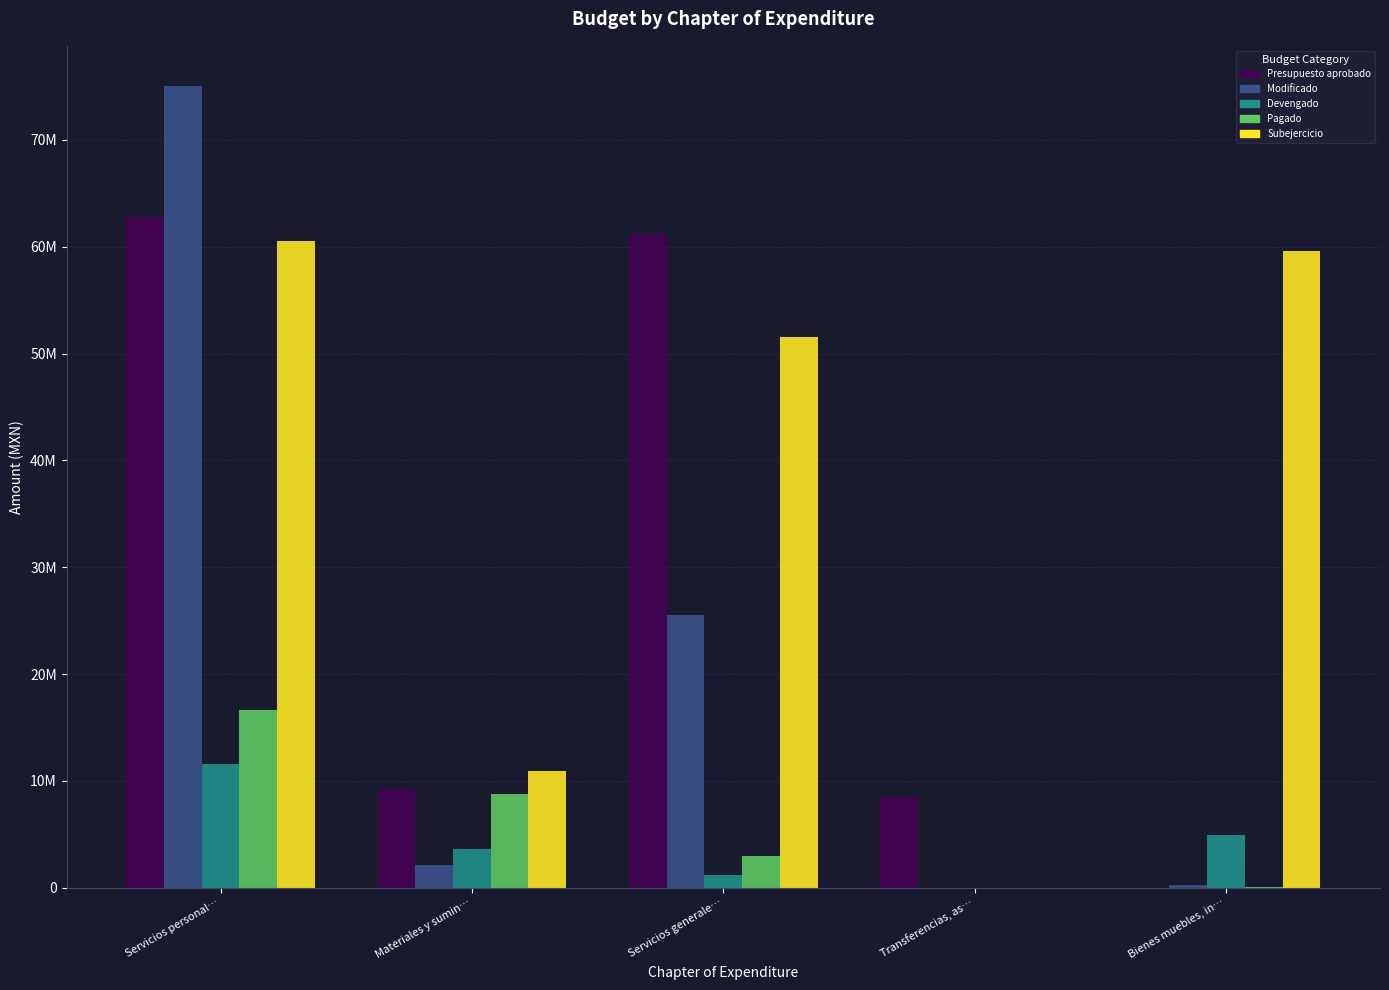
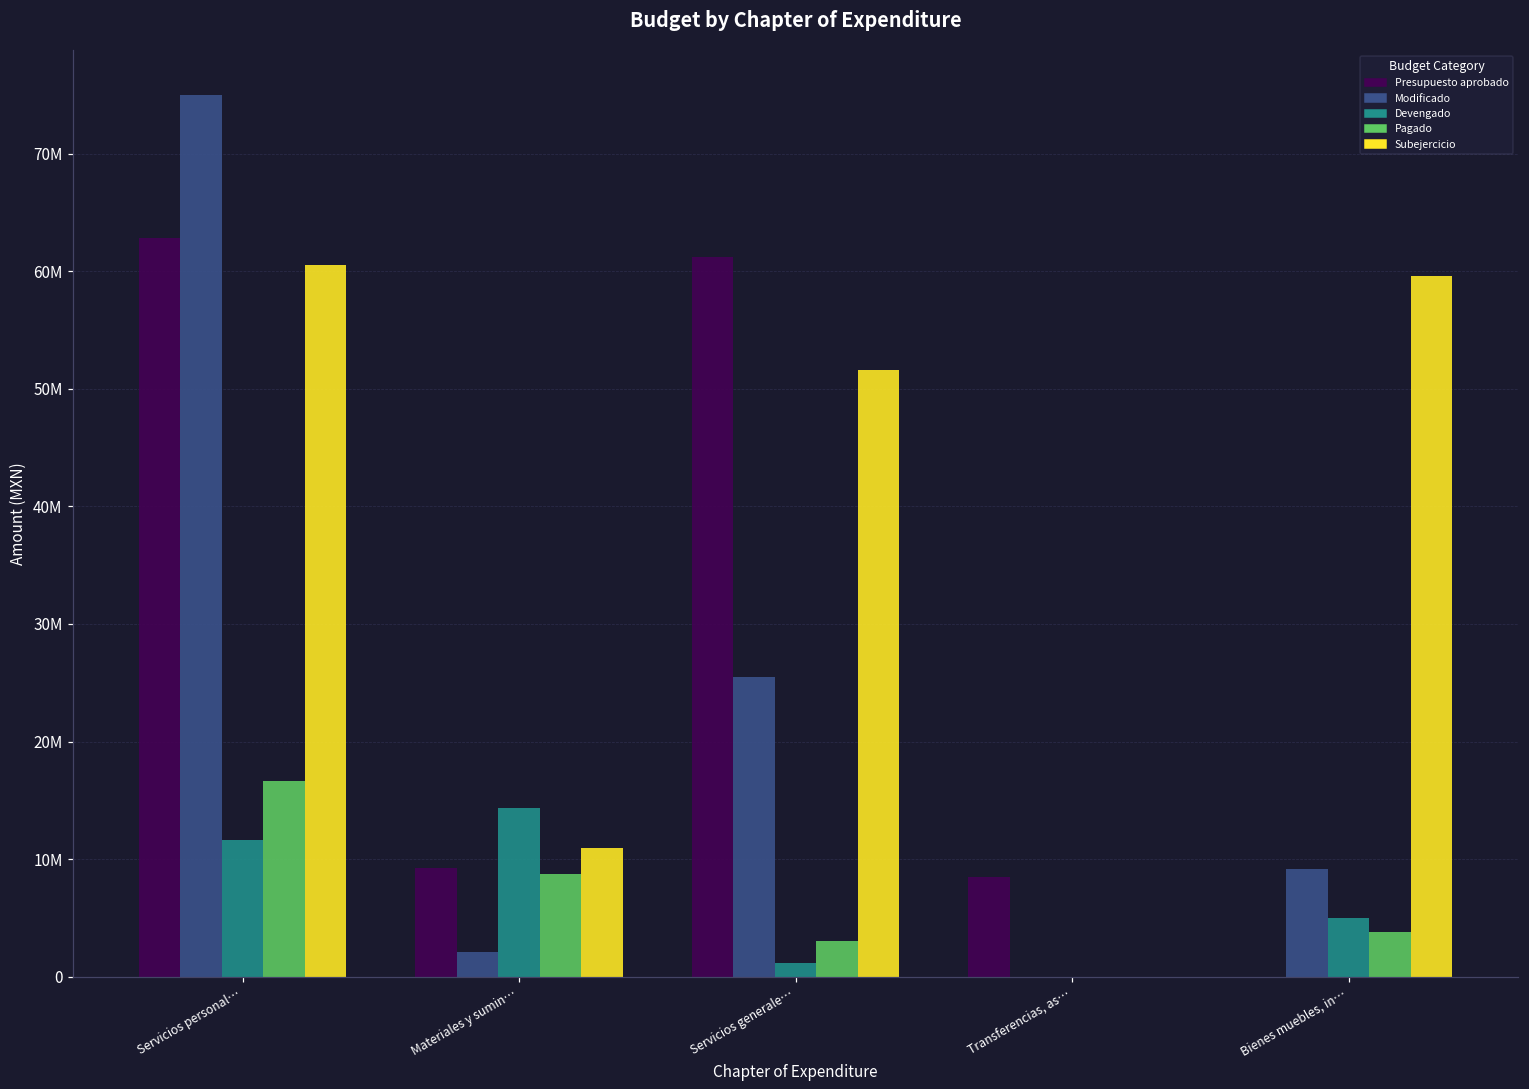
Devengado, Materiales y sumin…: 3700000 -> 14400000
Modificado, Bienes muebles, in…: 200000 -> 9100000
Pagado, Bienes muebles, in…: 0 -> 3800000
